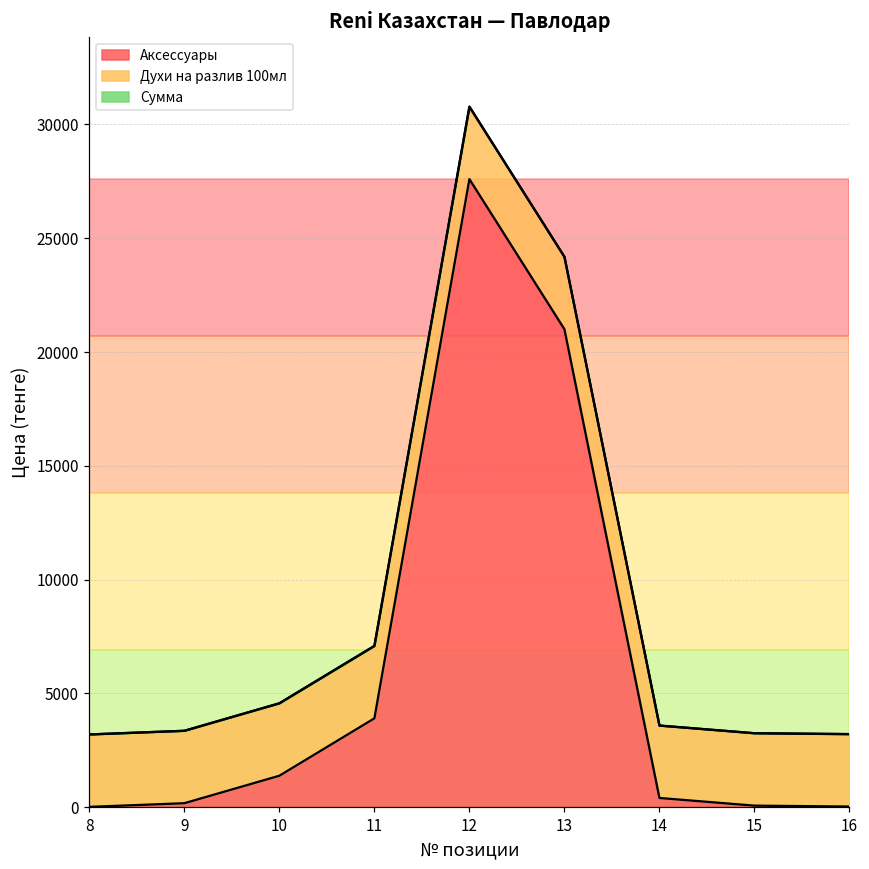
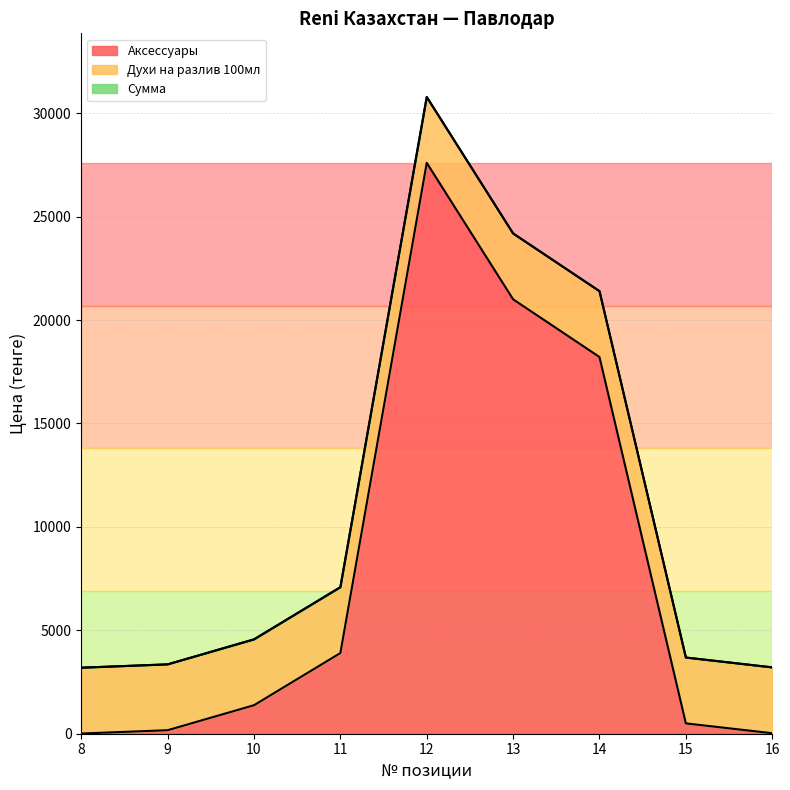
Аксессуары, 14: 400 -> 18200
Аксессуары, 15: 100 -> 500
